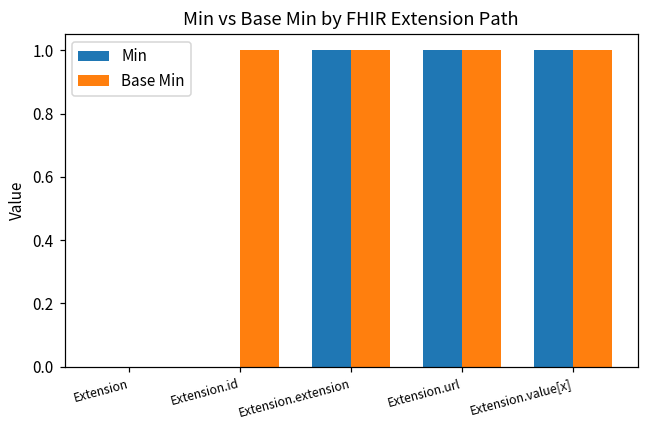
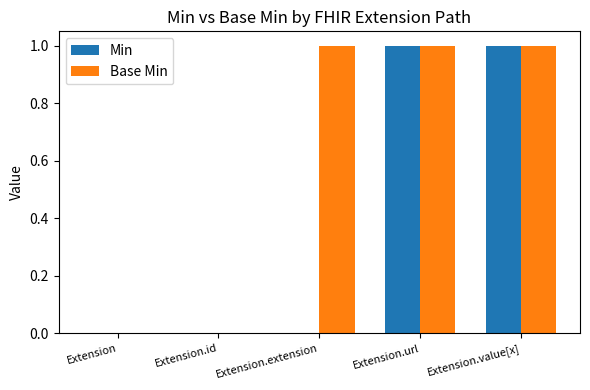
Base Min, Extension.id: 1 -> 0
Min, Extension.extension: 1 -> 0
